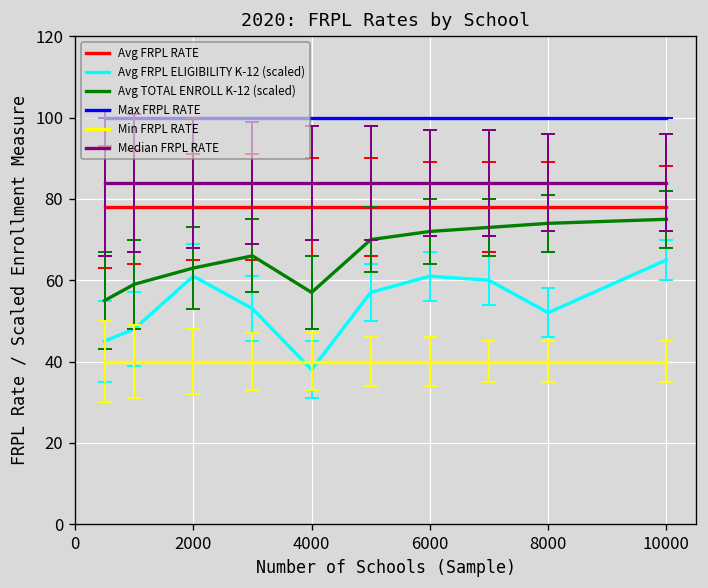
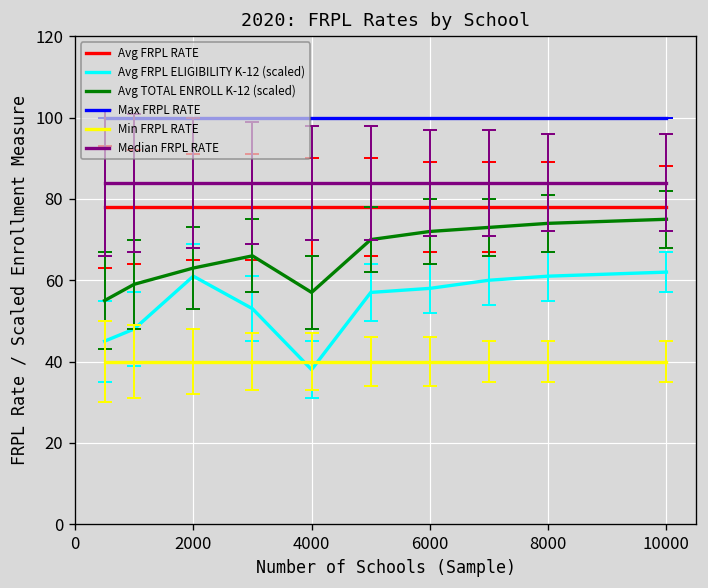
Avg FRPL ELIGIBILITY K-12 (scaled), 6000: 61 -> 58
Avg FRPL ELIGIBILITY K-12 (scaled), 8000: 52 -> 61
Avg FRPL ELIGIBILITY K-12 (scaled), 10000: 65 -> 62
